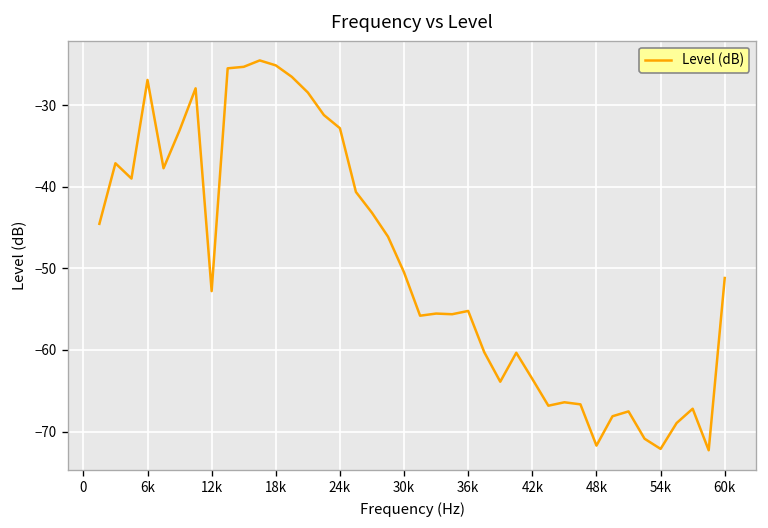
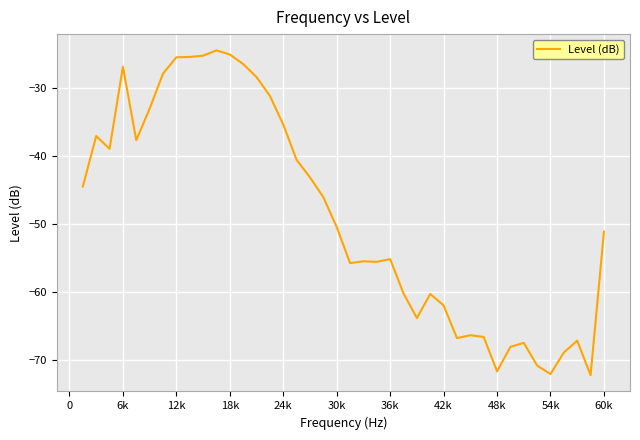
12k: -53 -> -26
24k: -33 -> -35
42k: -64 -> -62
